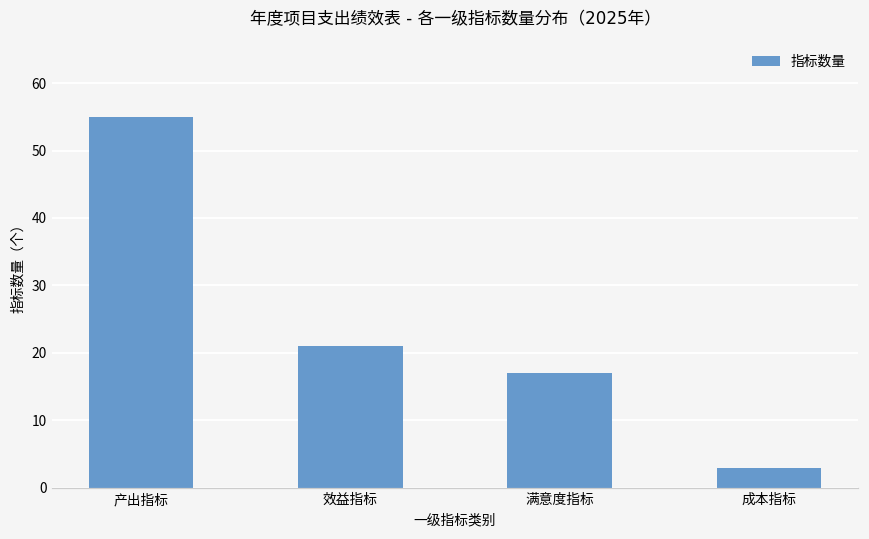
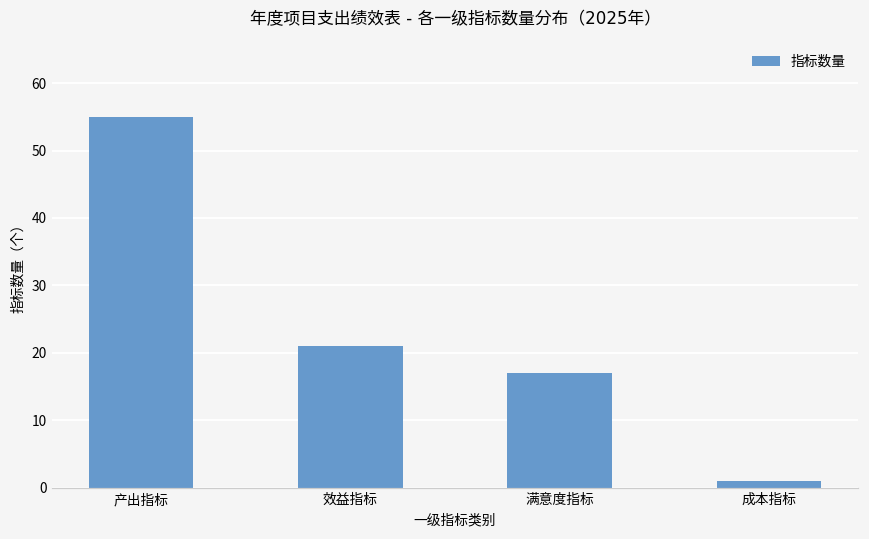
成本指标: 3 -> 1
